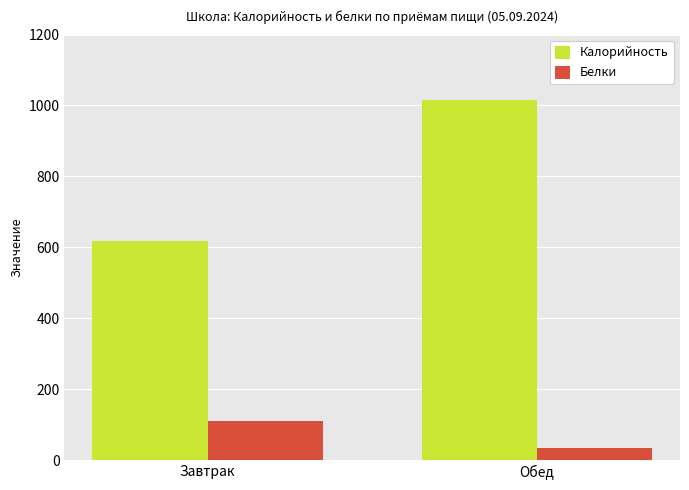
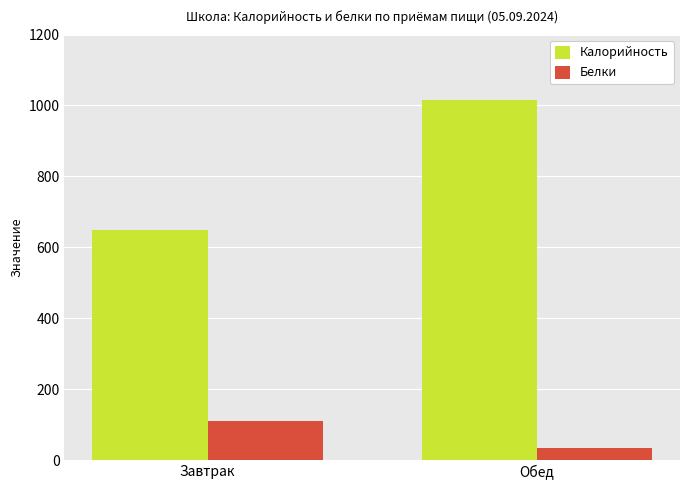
Калорийность, Завтрак: 620 -> 650
